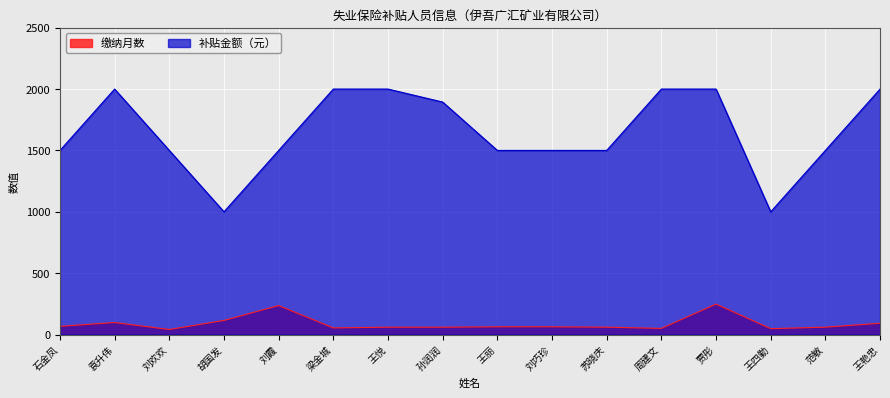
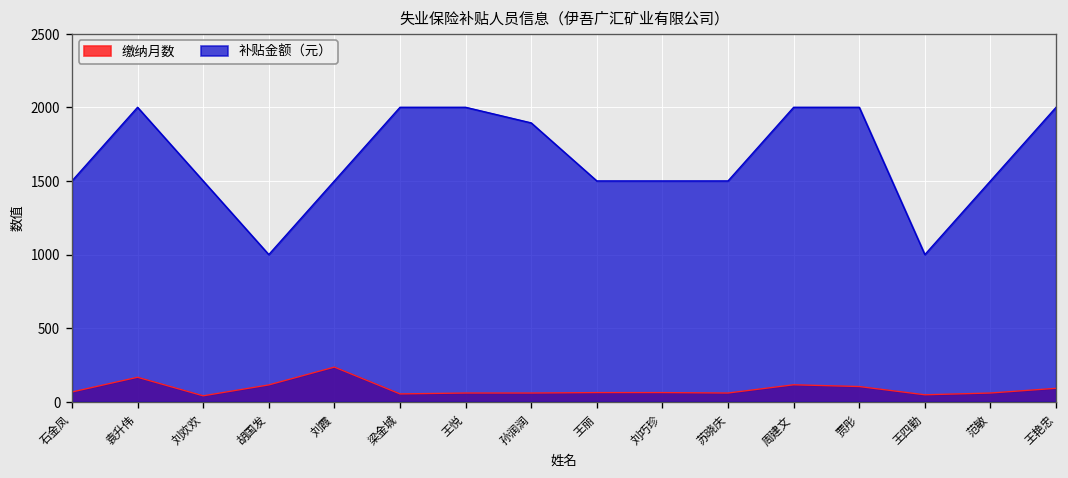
缴纳月数, 袁升伟: 100 -> 170
缴纳月数, 周建文: 50 -> 120
缴纳月数, 贾彤: 250 -> 100
